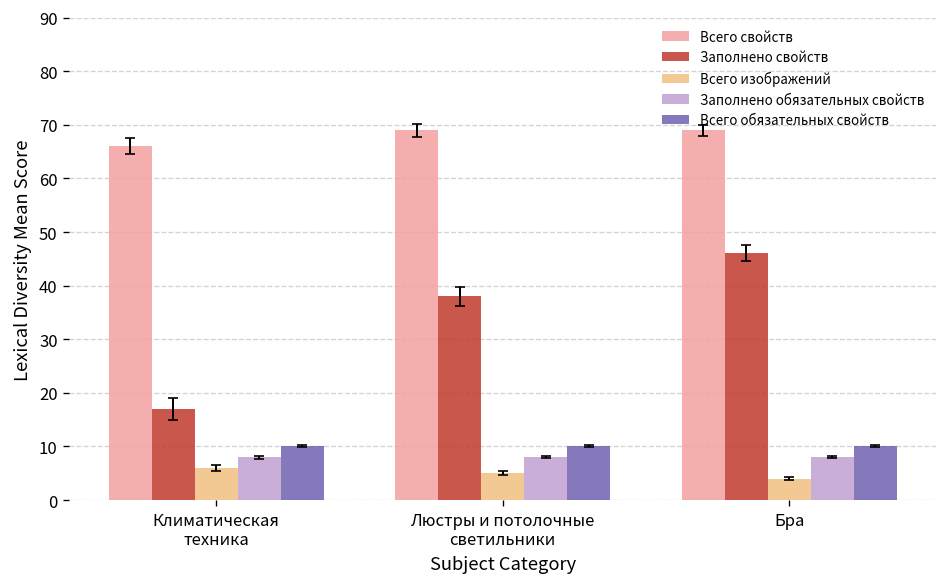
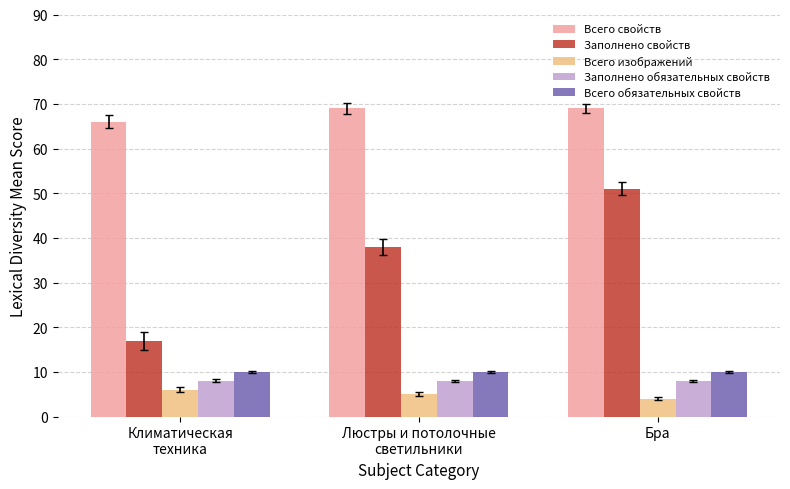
Заполнено свойств, Бра: 46 -> 51
